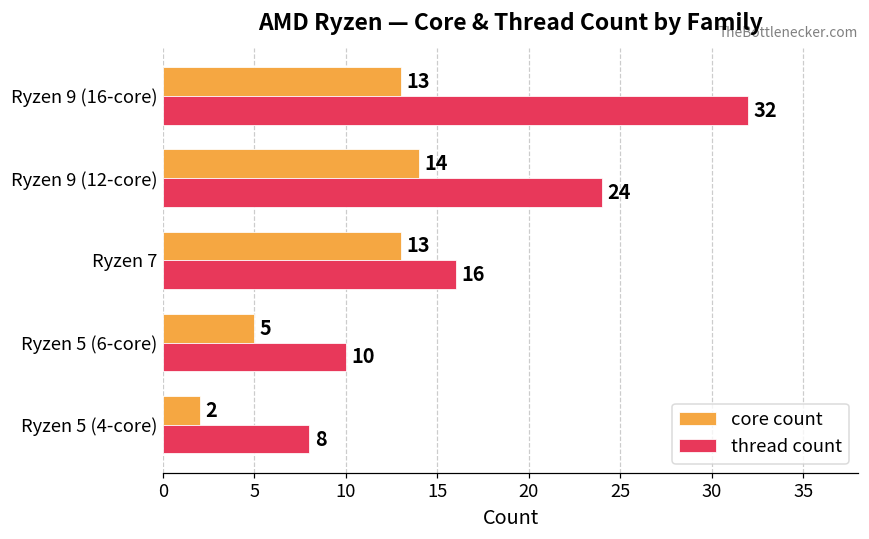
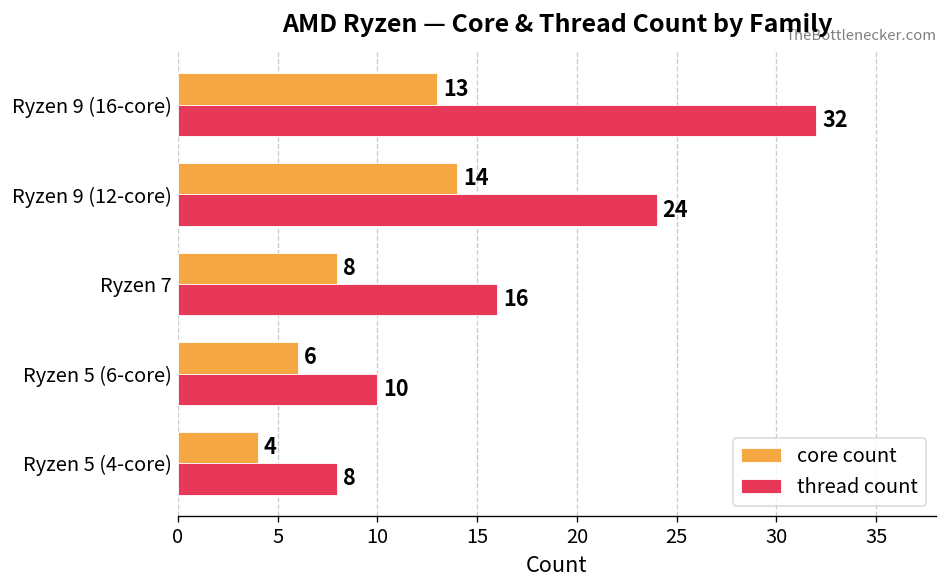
core count, Ryzen 7: 13 -> 8
core count, Ryzen 5 (6-core): 5 -> 6
core count, Ryzen 5 (4-core): 2 -> 4
